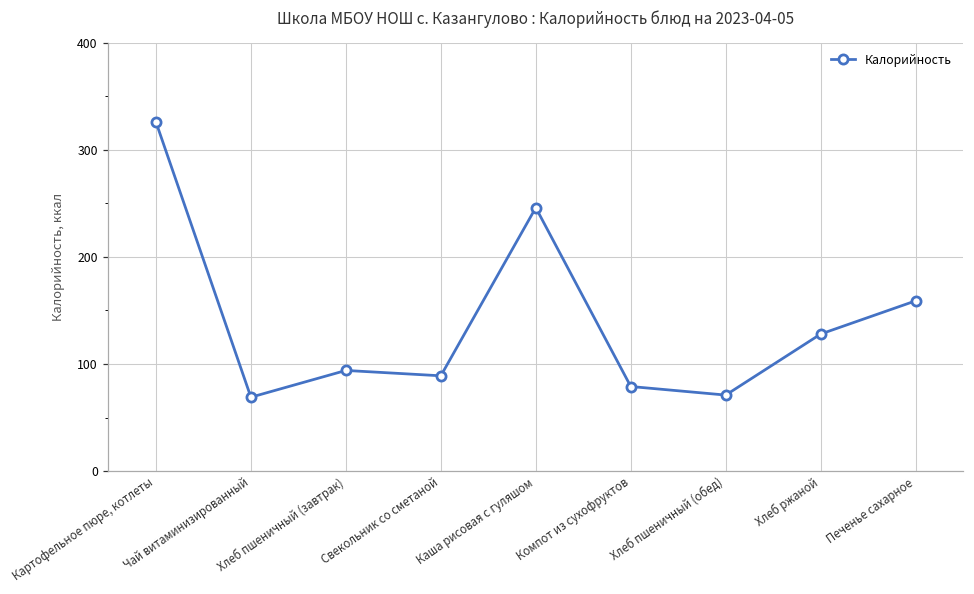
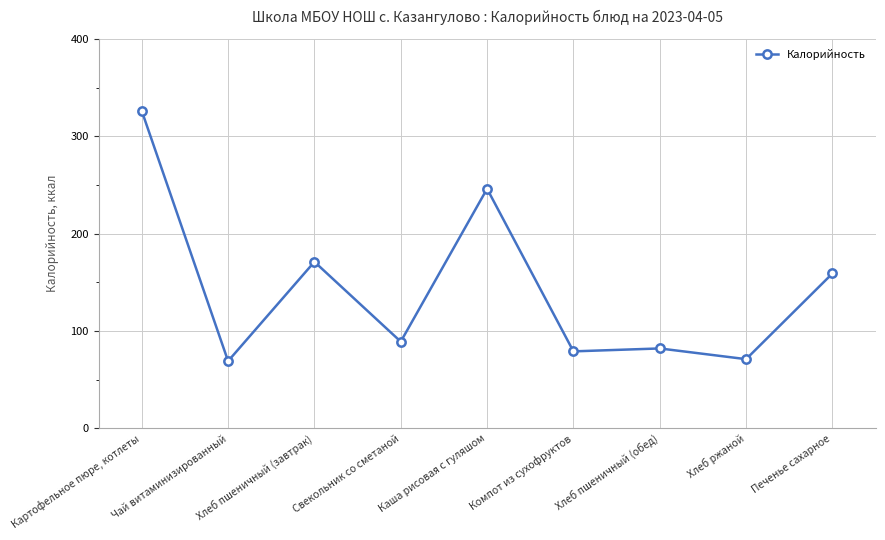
Хлеб пшеничный (завтрак): 90 -> 170
Хлеб пшеничный (обед): 70 -> 80
Хлеб ржаной: 130 -> 70
